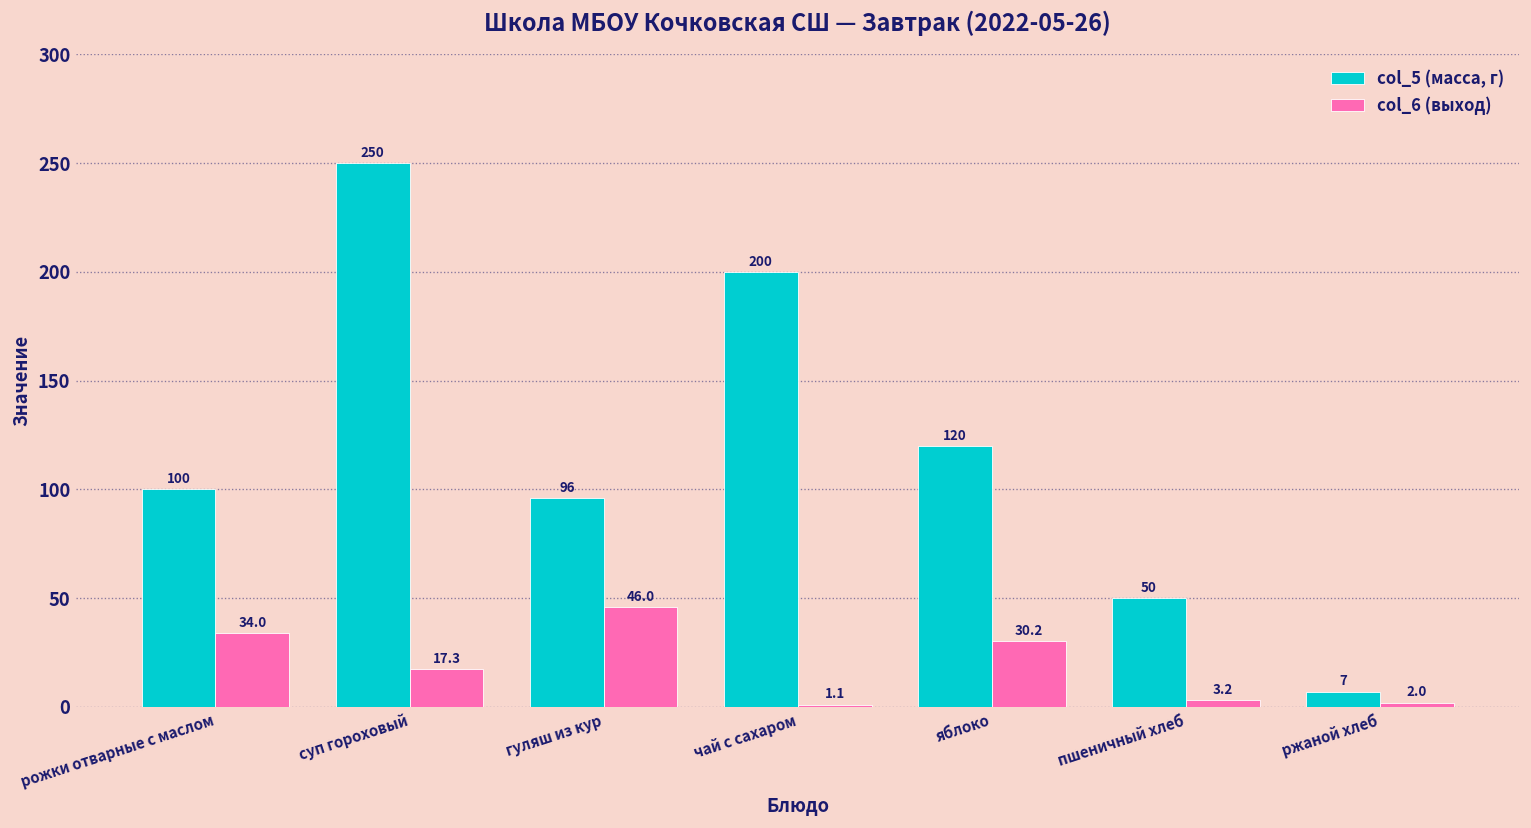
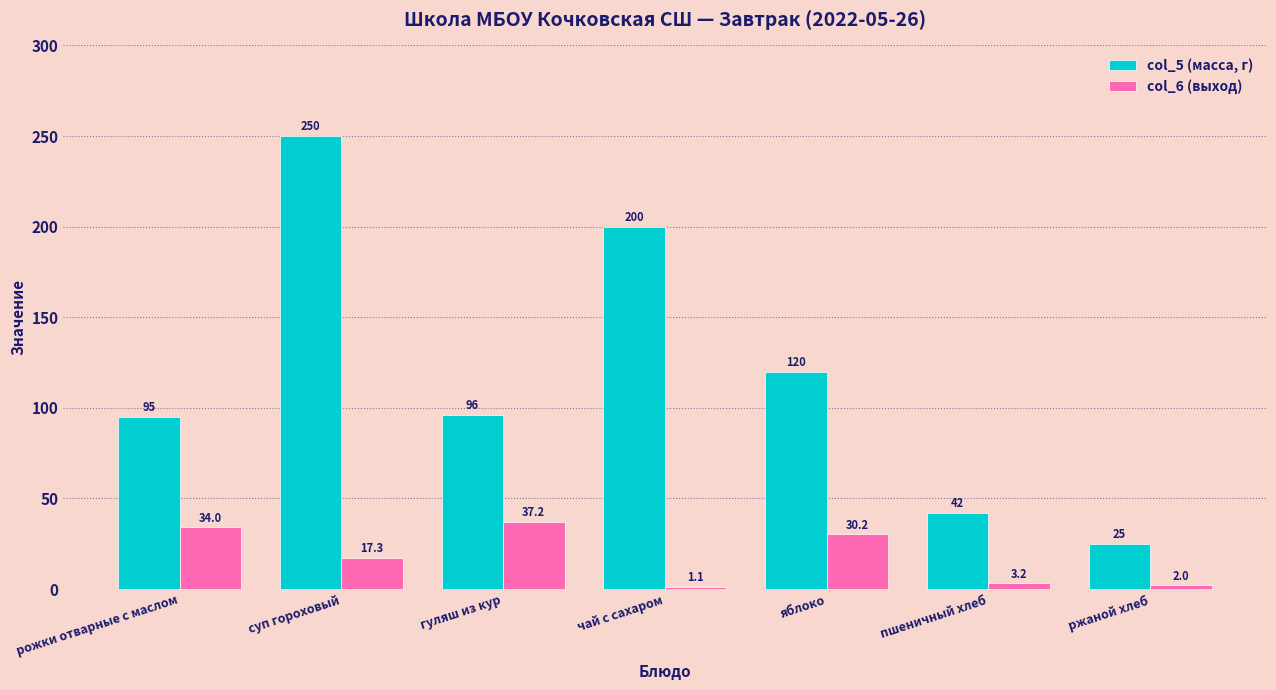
col_5 (масса, г), рожки отварные с маслом: 100 -> 95
col_6 (выход), гуляш из кур: 46.0 -> 37.2
col_5 (масса, г), пшеничный хлеб: 50 -> 42
col_5 (масса, г), ржаной хлеб: 7 -> 25
